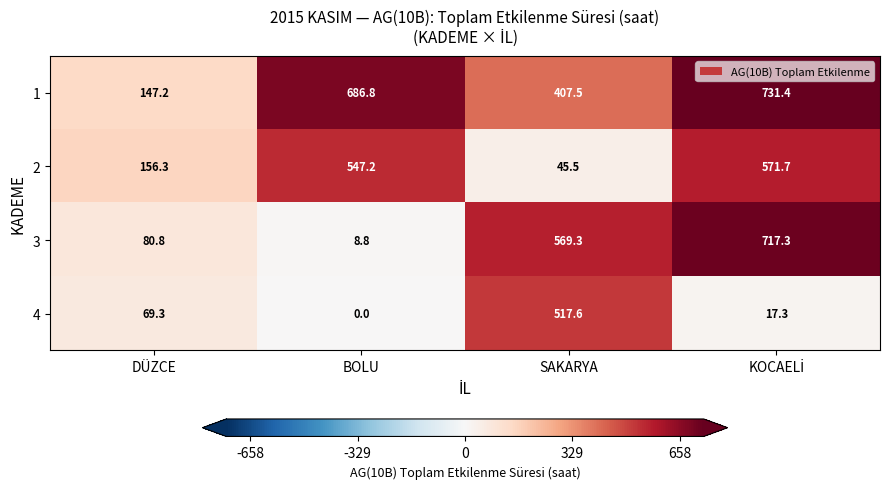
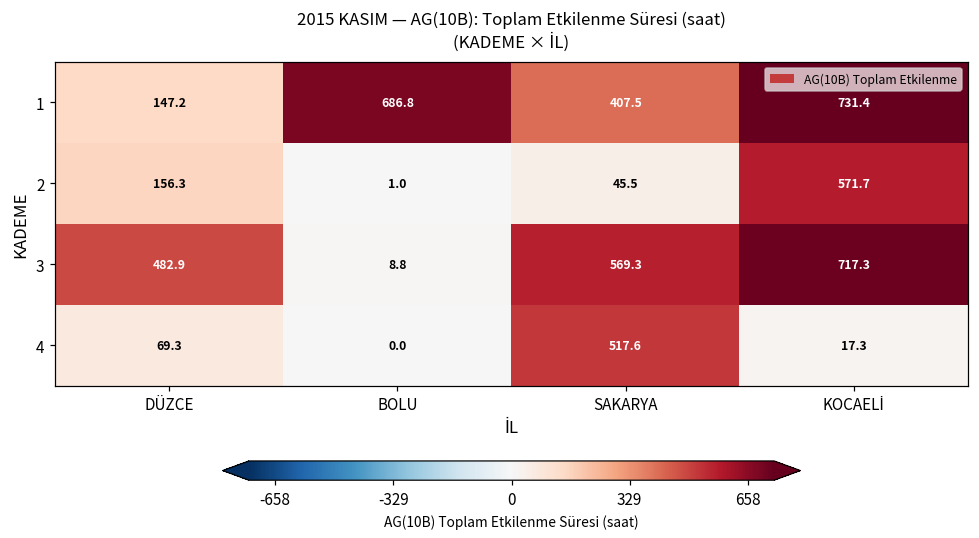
2, BOLU: 547.2 -> 1.0
3, DÜZCE: 80.8 -> 482.9
